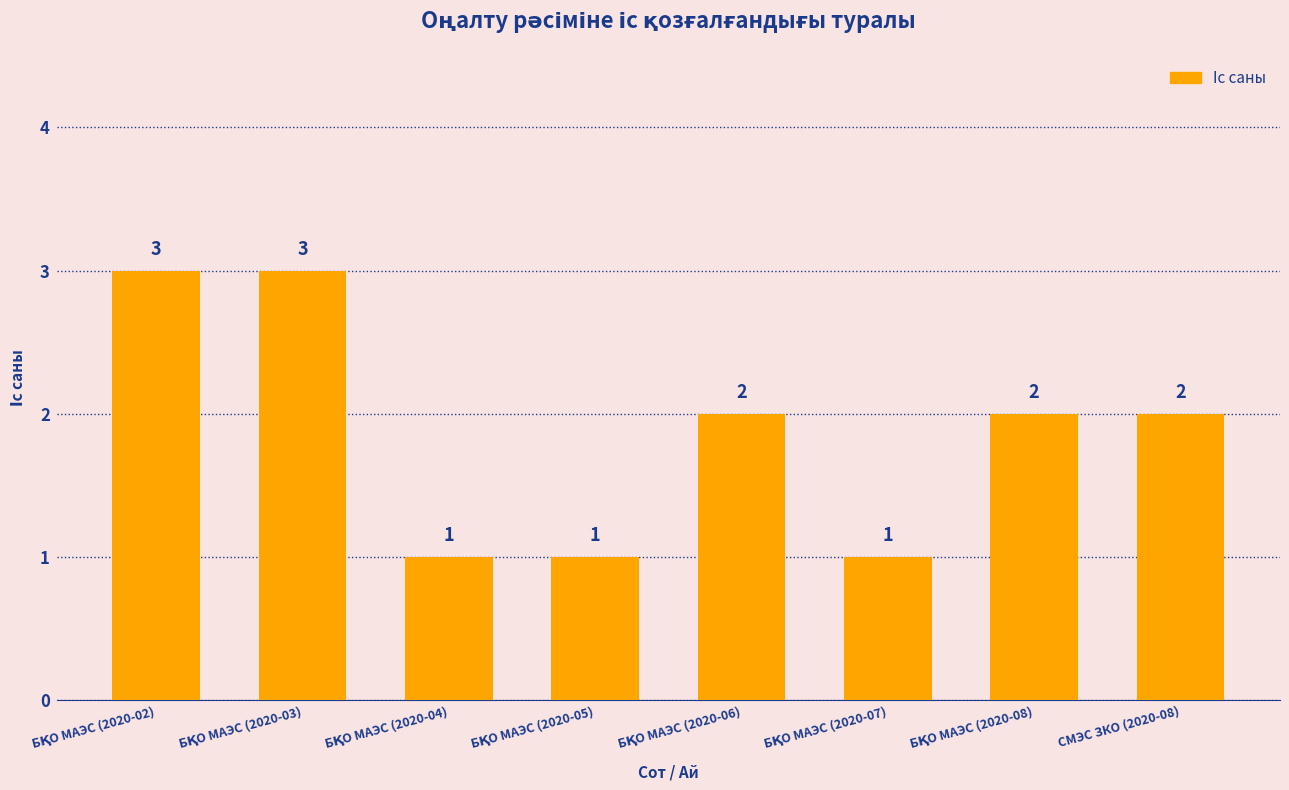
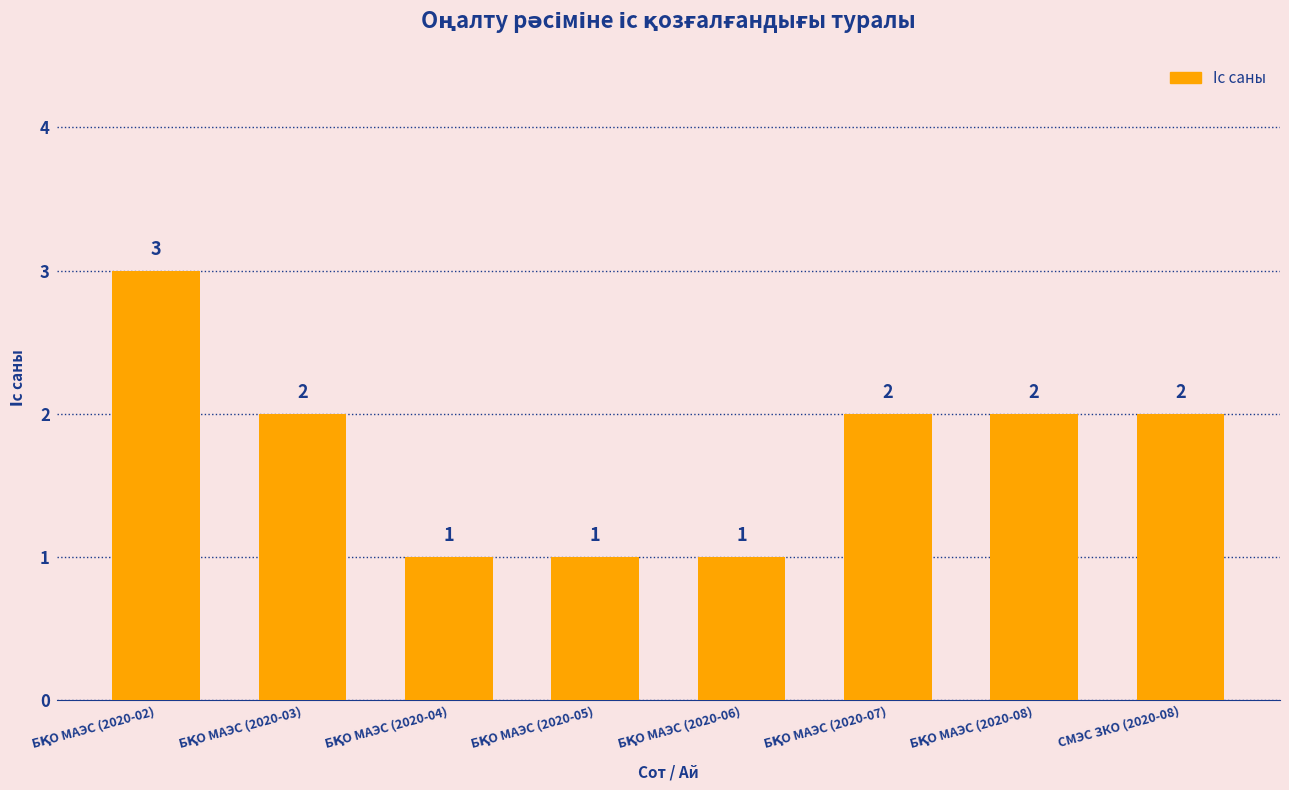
БҚО МАЭС (2020-03): 3 -> 2
БҚО МАЭС (2020-06): 2 -> 1
БҚО МАЭС (2020-07): 1 -> 2
